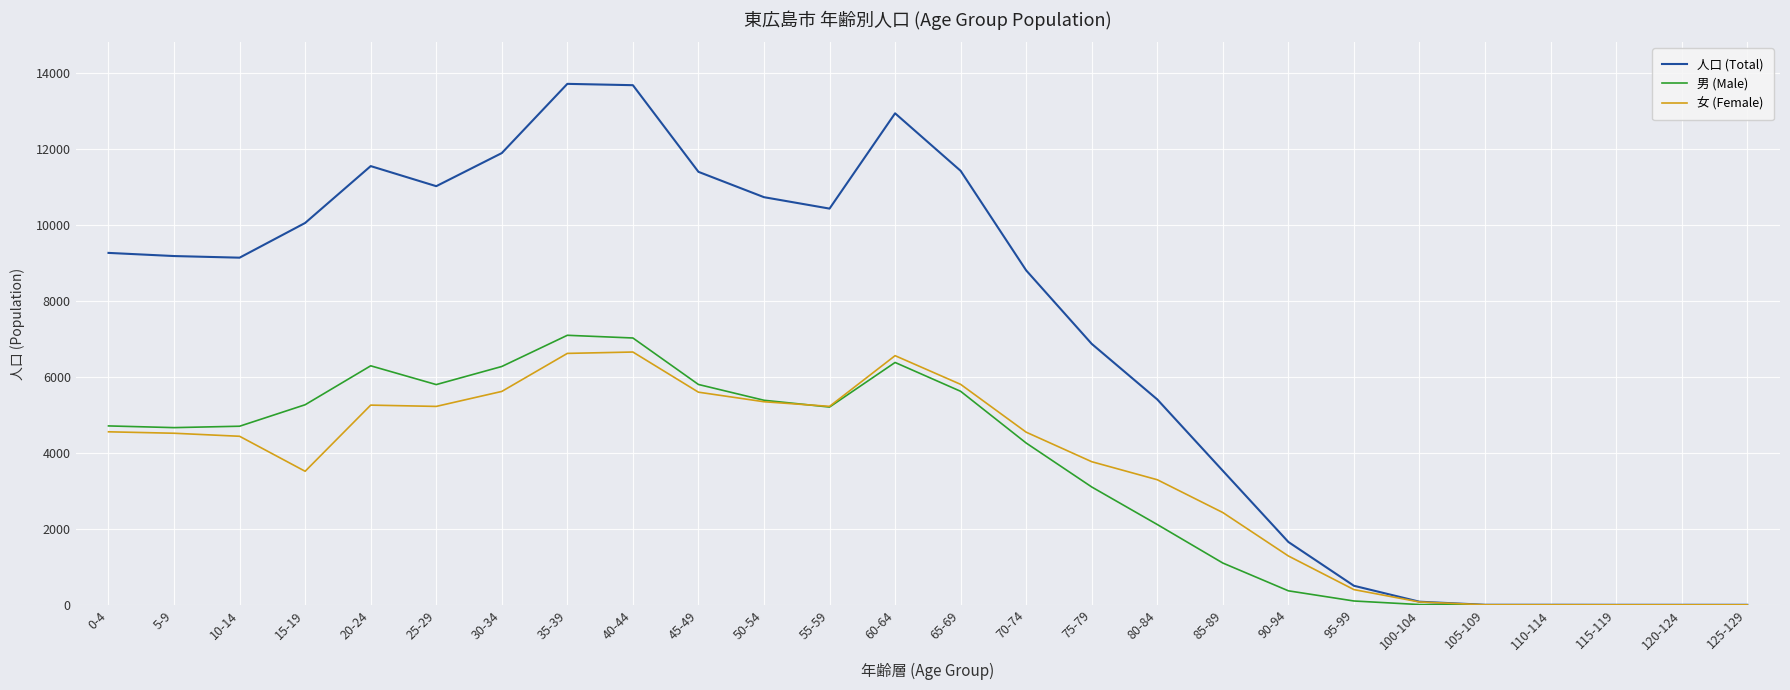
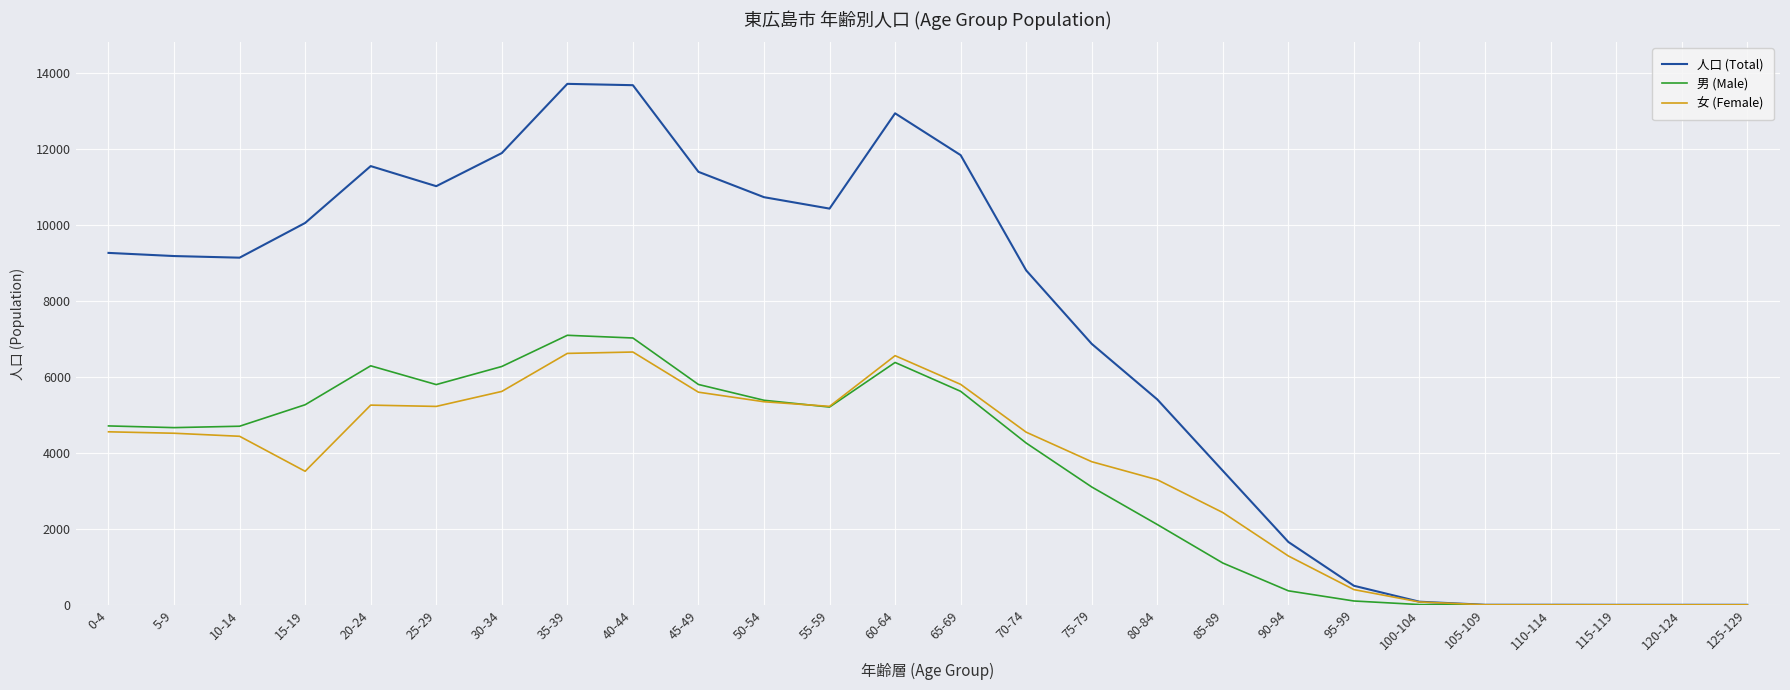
人口 (Total), 65-69: 11400 -> 11800
